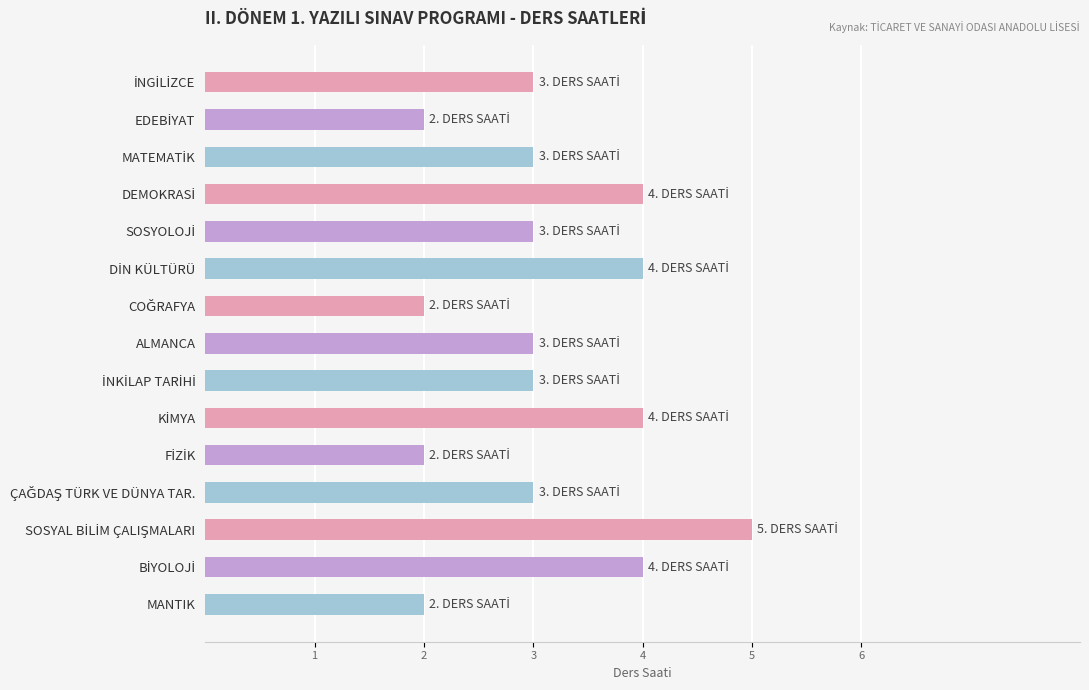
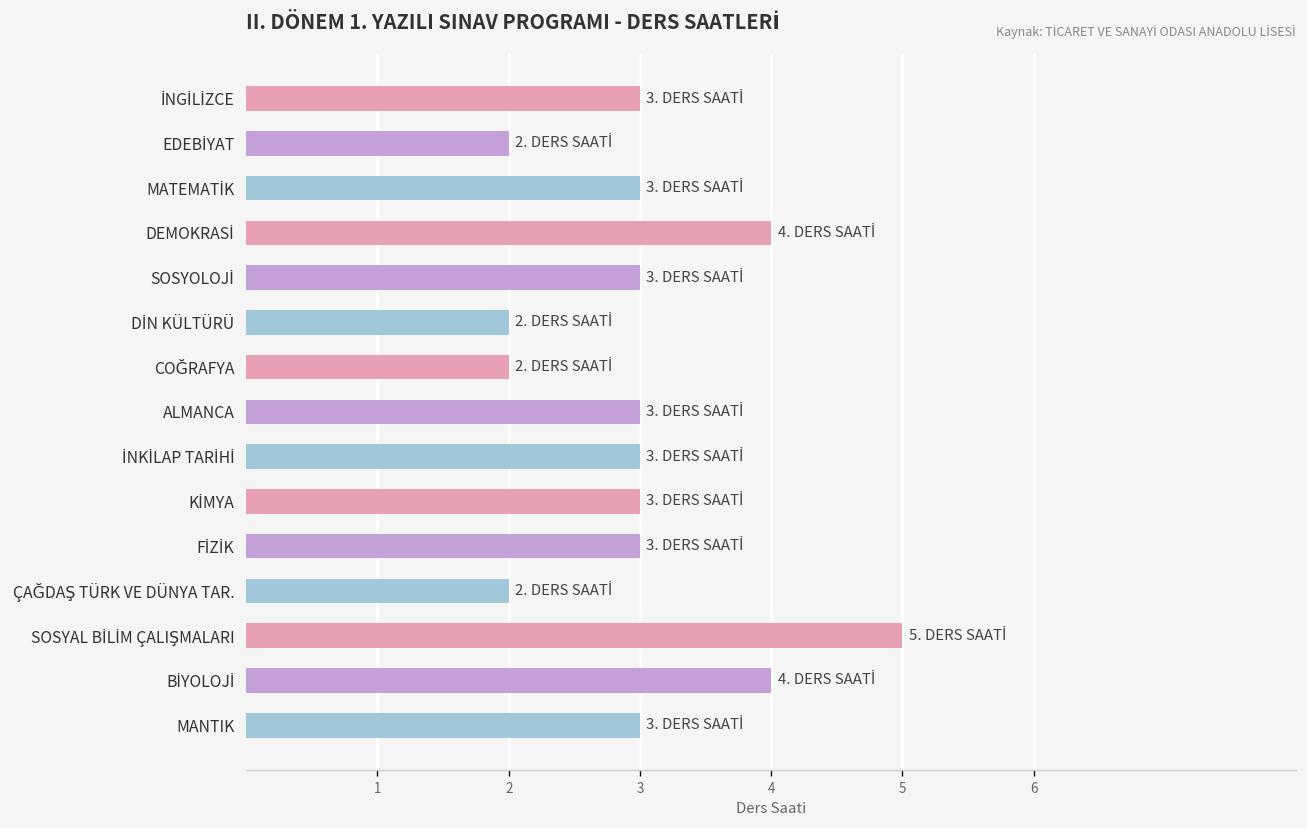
DİN KÜLTÜRÜ: 4. -> 2.
KİMYA: 4. -> 3.
FİZİK: 2. -> 3.
ÇAĞDAŞ TÜRK VE DÜNYA TAR.: 3. -> 2.
MANTIK: 2. -> 3.
